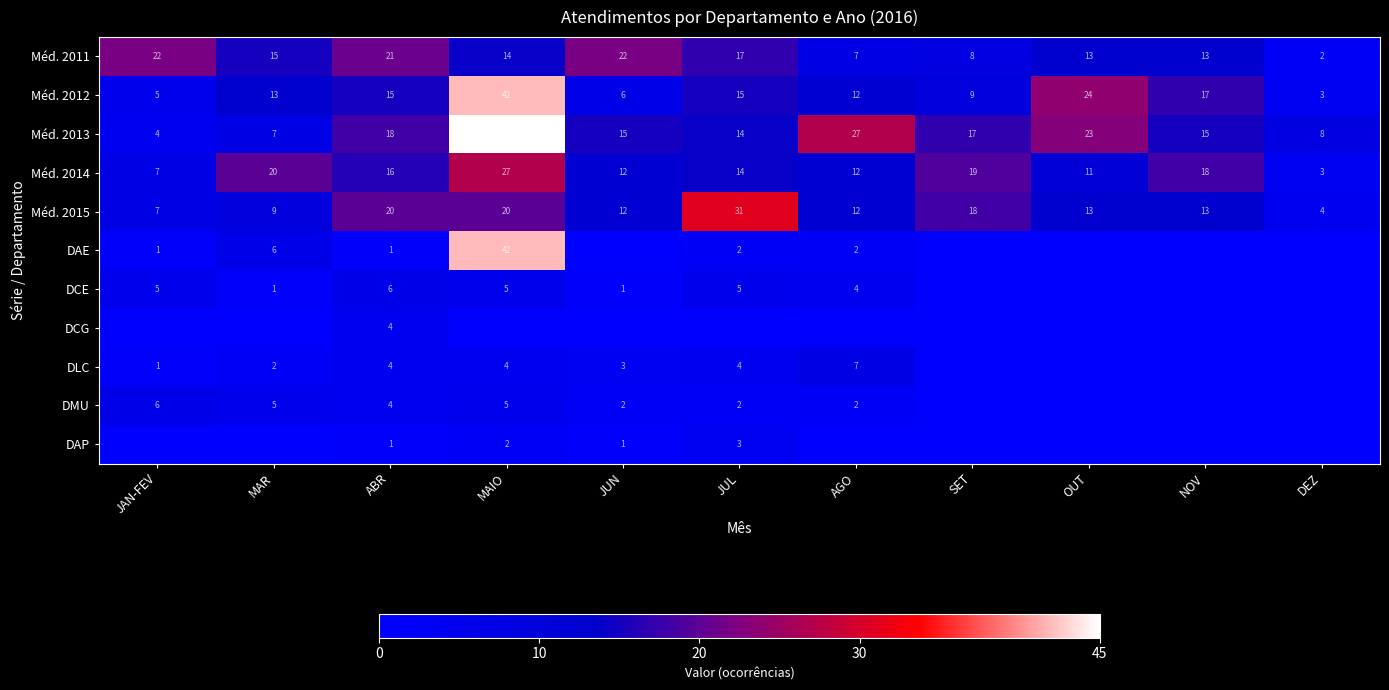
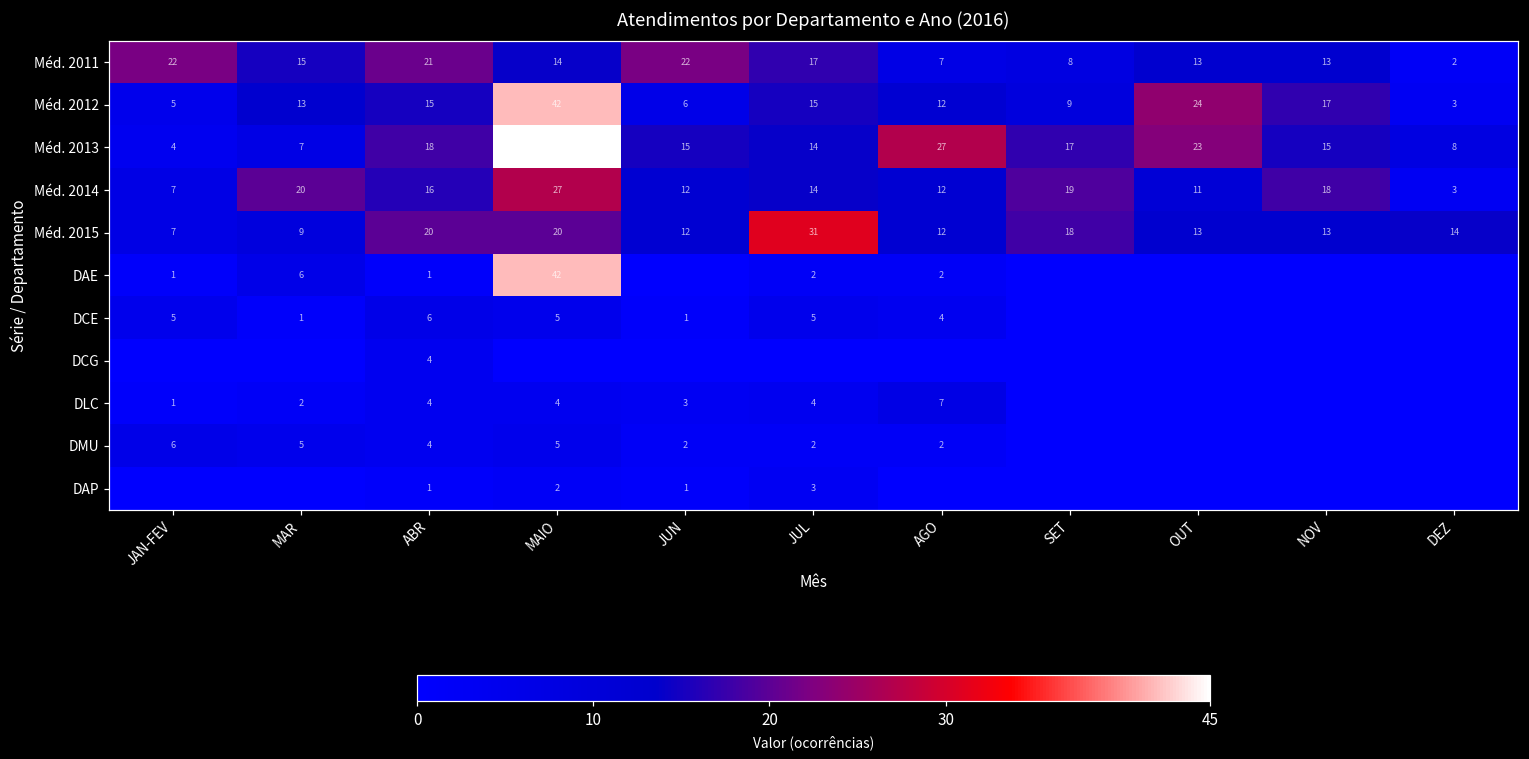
Méd. 2015, DEZ: 4 -> 14
